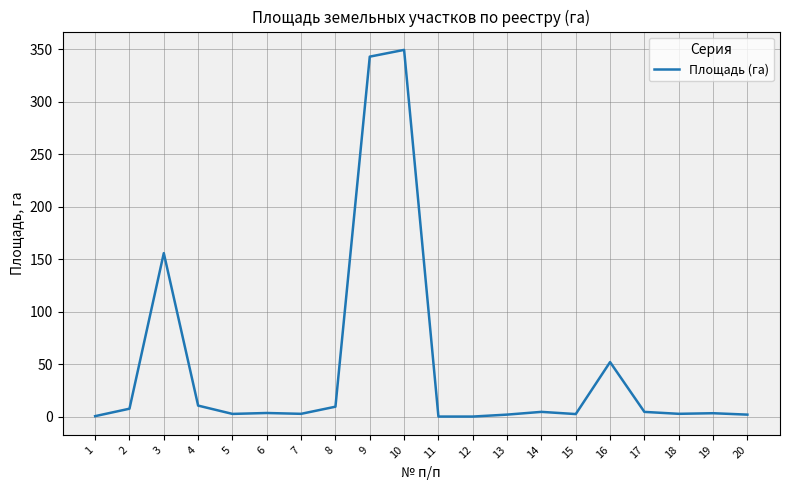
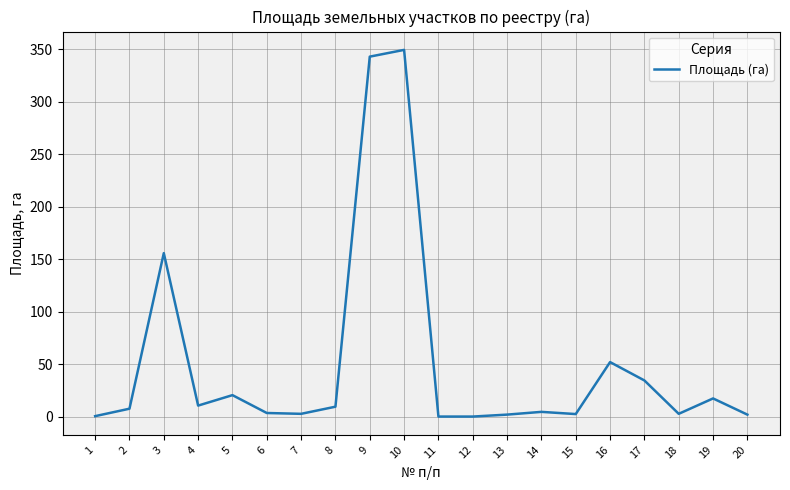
5: 3 -> 21
17: 5 -> 35
19: 3 -> 17
